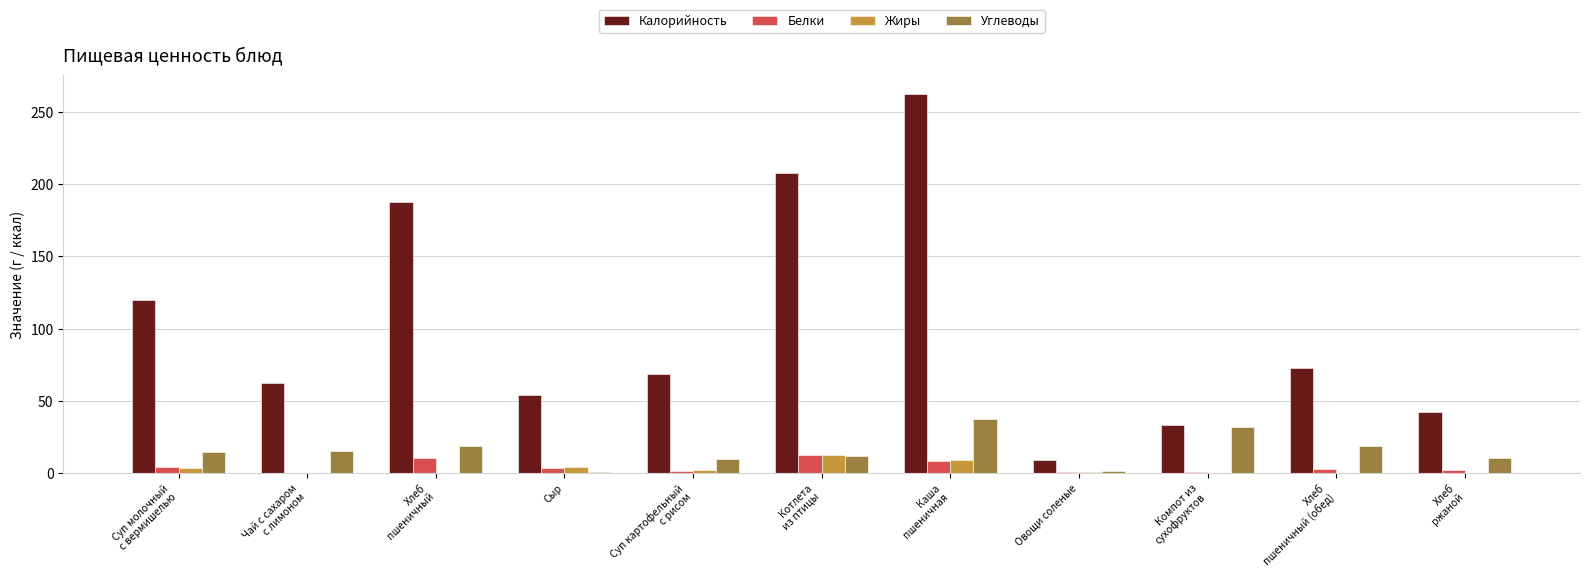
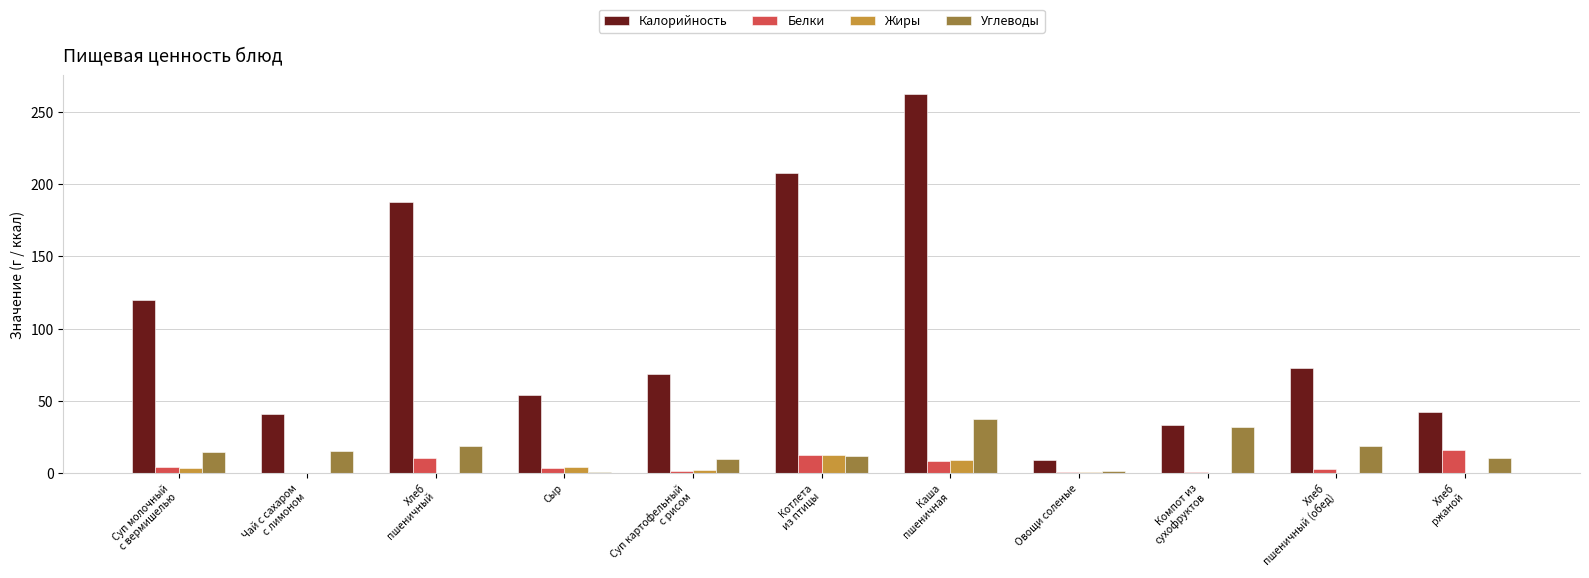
Калорийность, Чай с сахаром с лимоном: 62 -> 41
Белки, Хлеб ржаной: 2 -> 16
